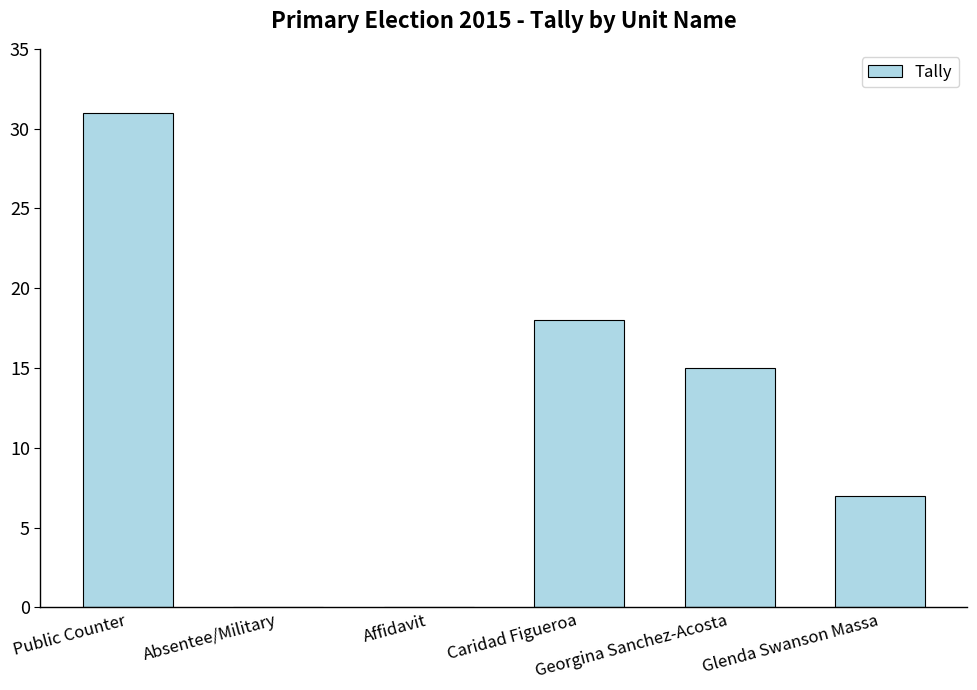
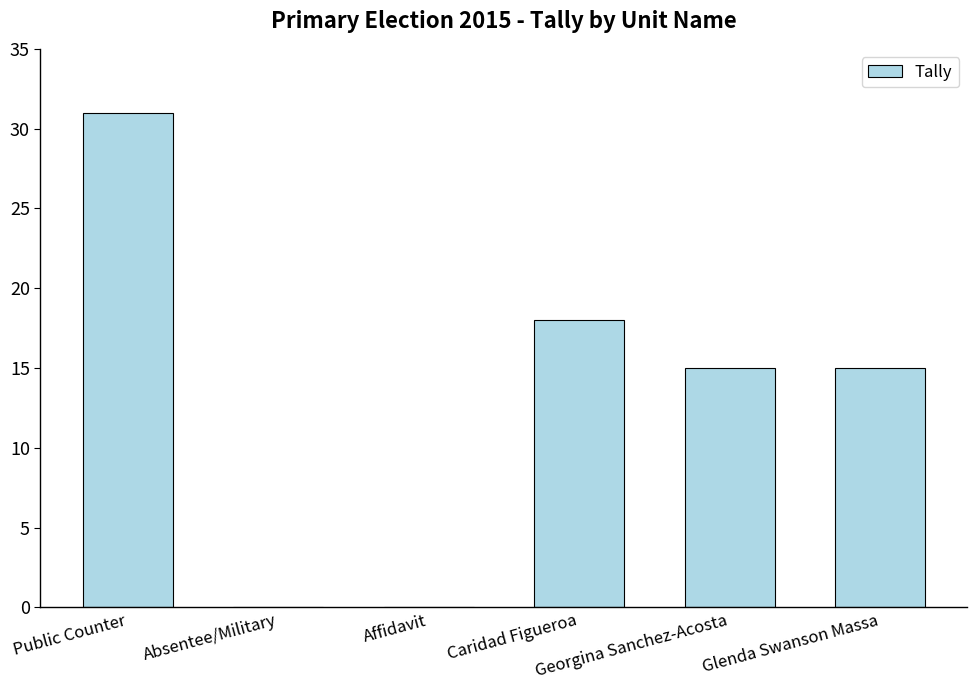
Glenda Swanson Massa: 7 -> 15
